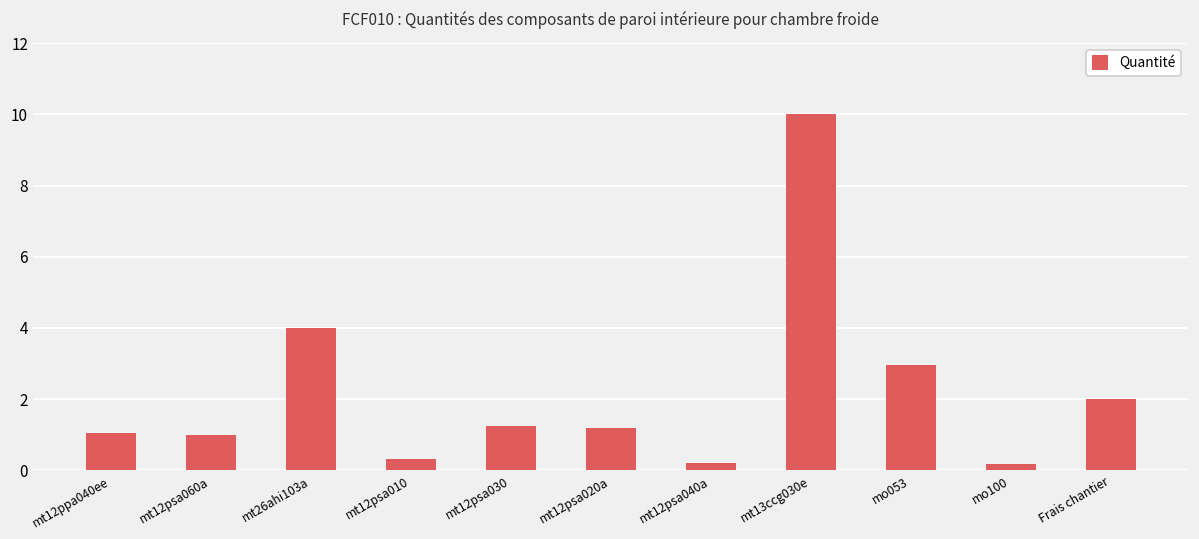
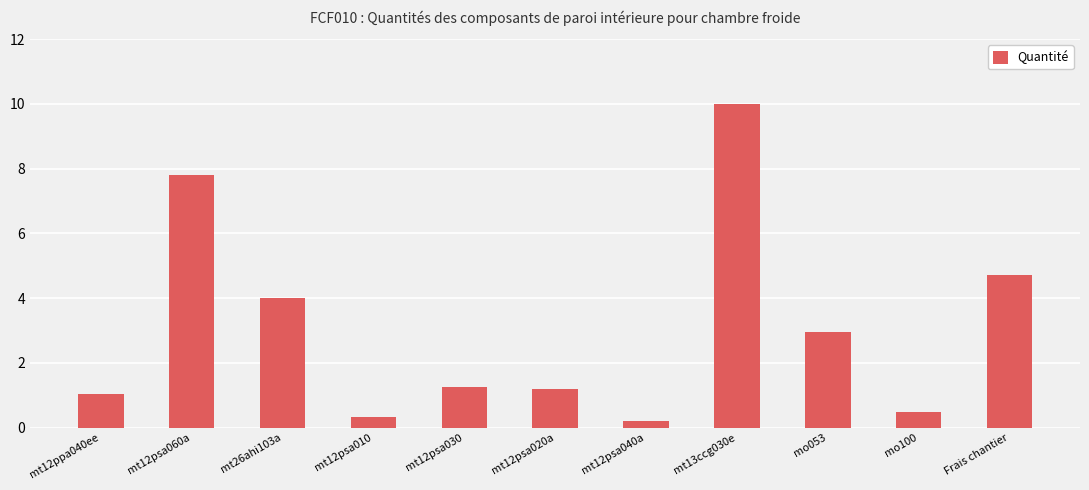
mt12psa060a: 1.0 -> 7.8
mo100: 0.2 -> 0.5
Frais chantier: 2.0 -> 4.7
